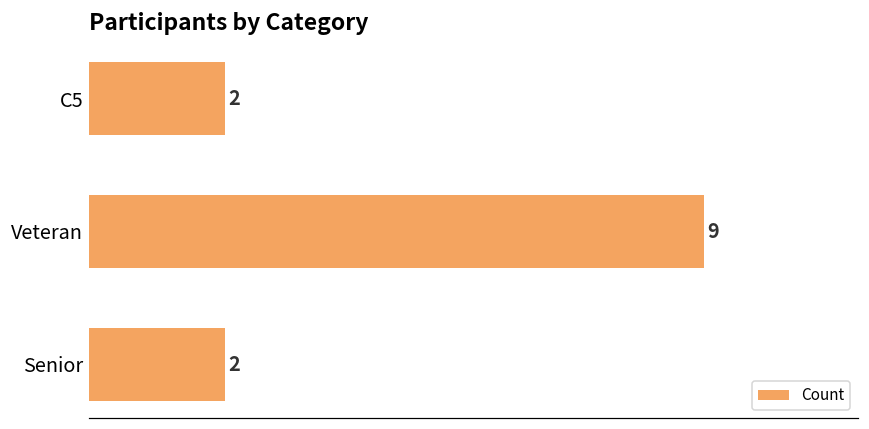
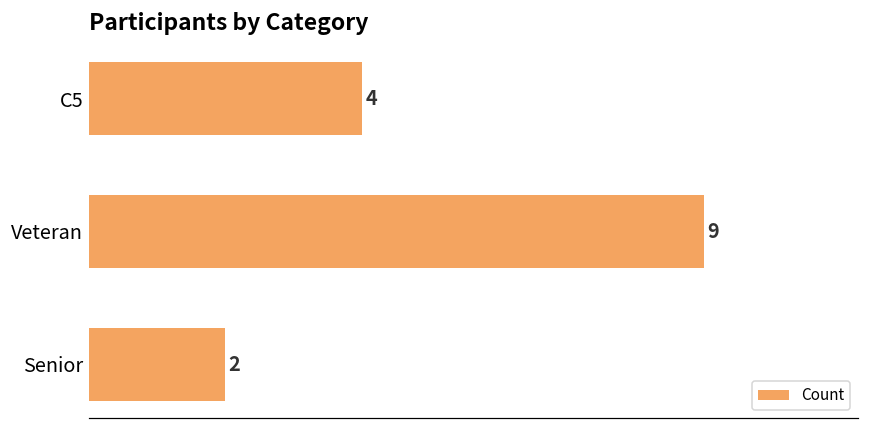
C5: 2 -> 4
